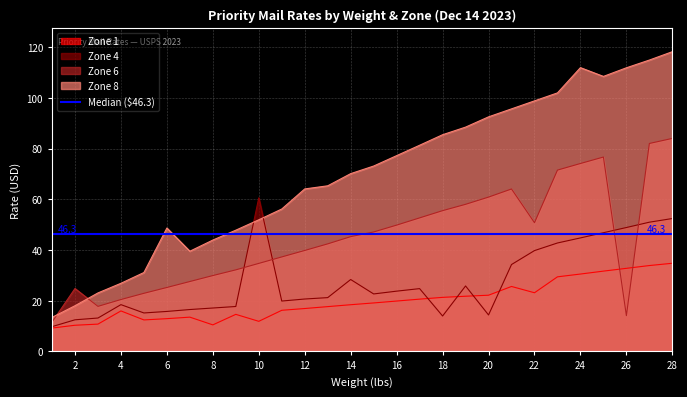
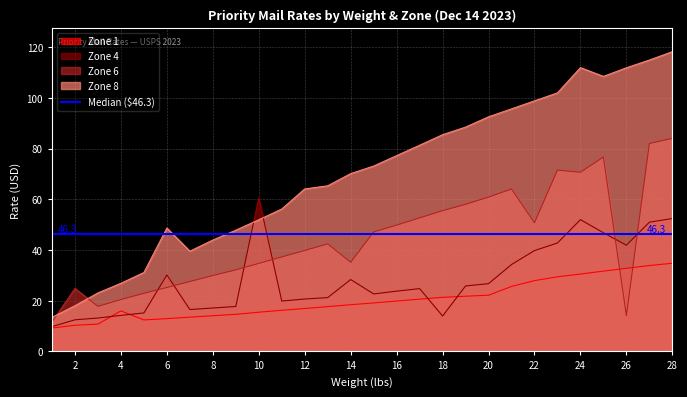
Zone 4, 4: 18 -> 14
Zone 4, 6: 16 -> 30
Zone 1, 8: 11 -> 14
Zone 1, 10: 12 -> 16
Zone 6, 14: 45 -> 35
Zone 4, 20: 14 -> 27
Zone 1, 22: 23 -> 28
Zone 4, 24: 45 -> 52
Zone 6, 24: 74 -> 71
Zone 4, 26: 49 -> 42
